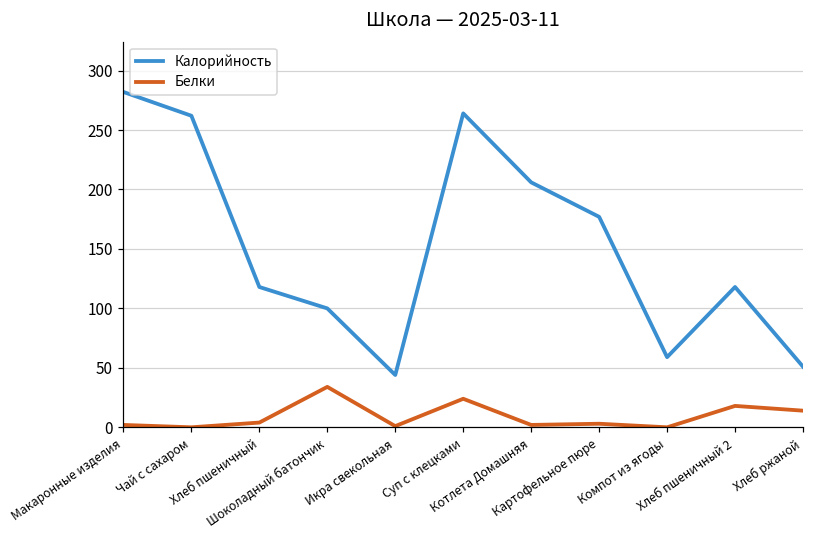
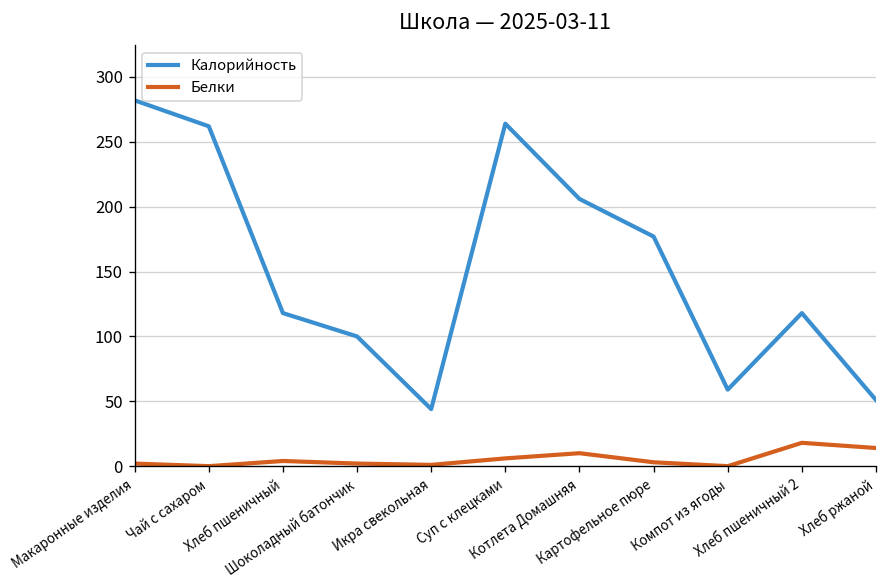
Белки, Шоколадный батончик: 34 -> 2
Белки, Суп с клецками: 24 -> 6
Белки, Котлета Домашняя: 2 -> 10
